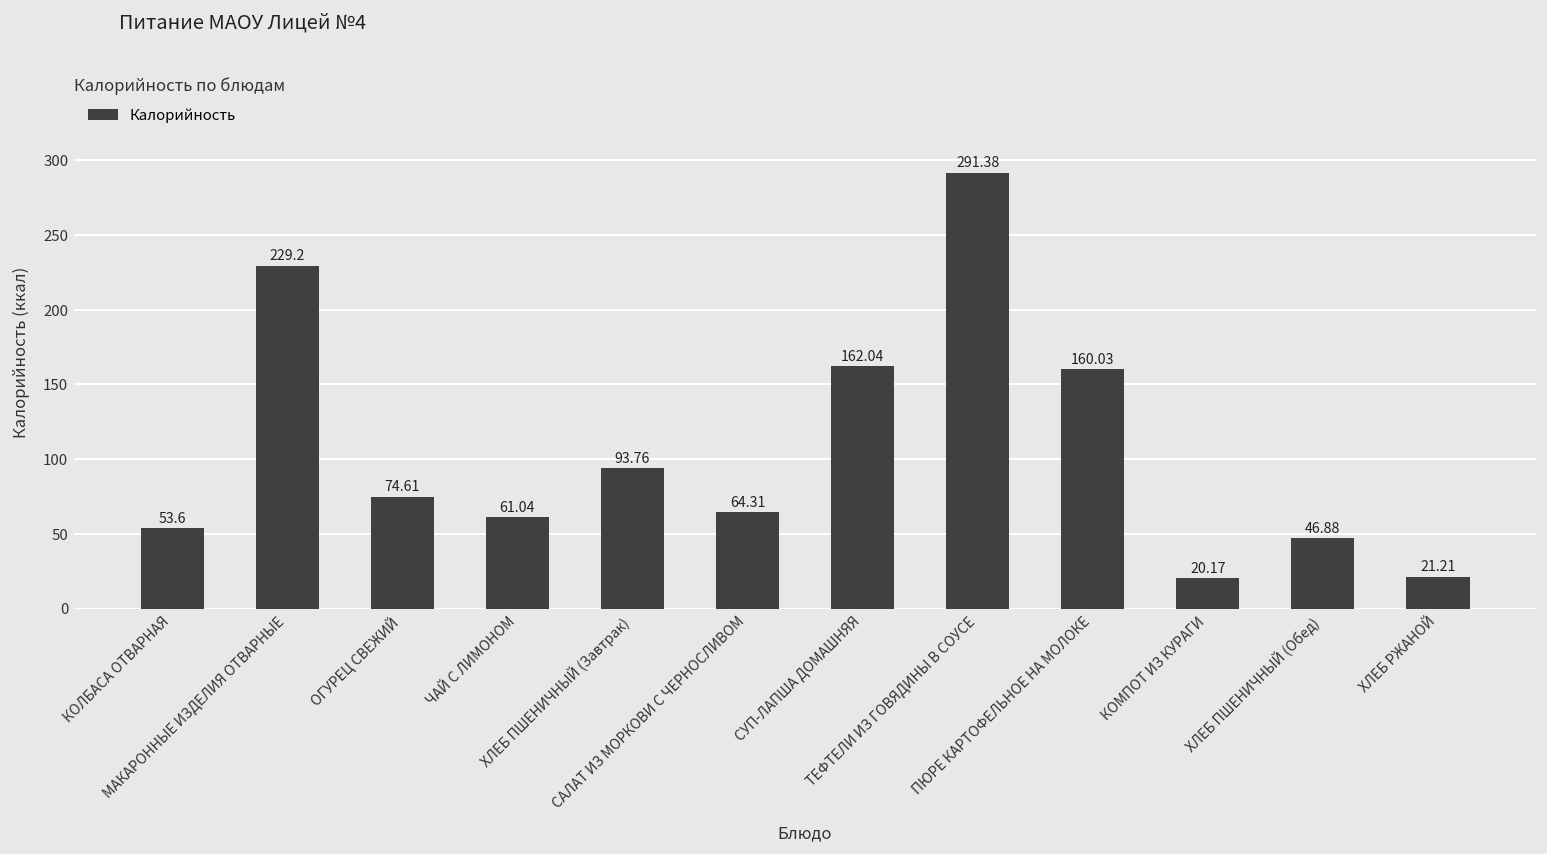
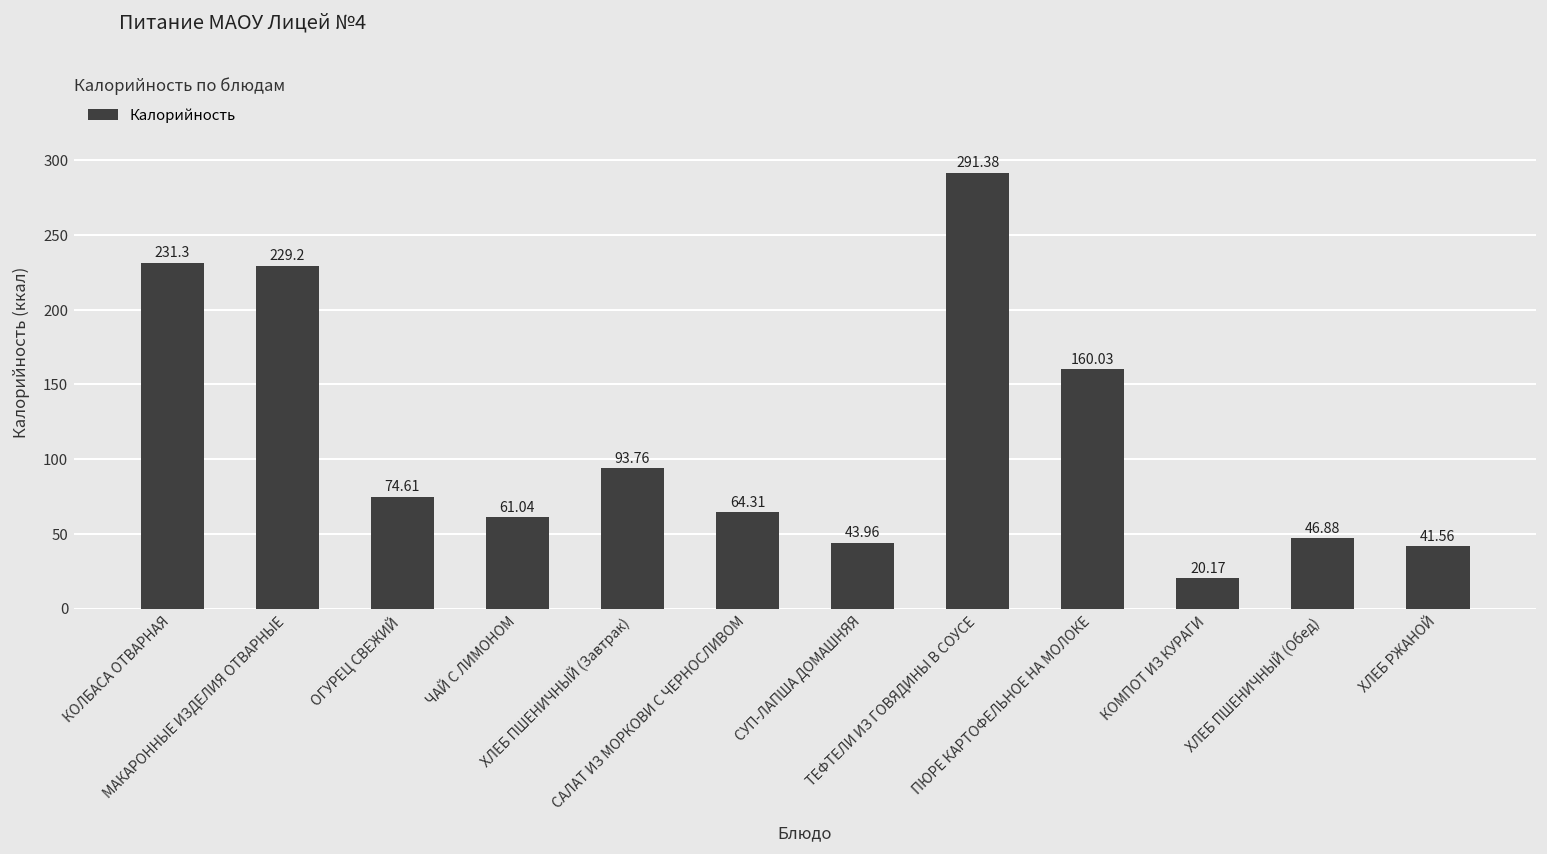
КОЛБАСА ОТВАРНАЯ: 53.6 -> 231.3
СУП-ЛАПША ДОМАШНЯЯ: 162.04 -> 43.96
ХЛЕБ РЖАНОЙ: 21.21 -> 41.56
